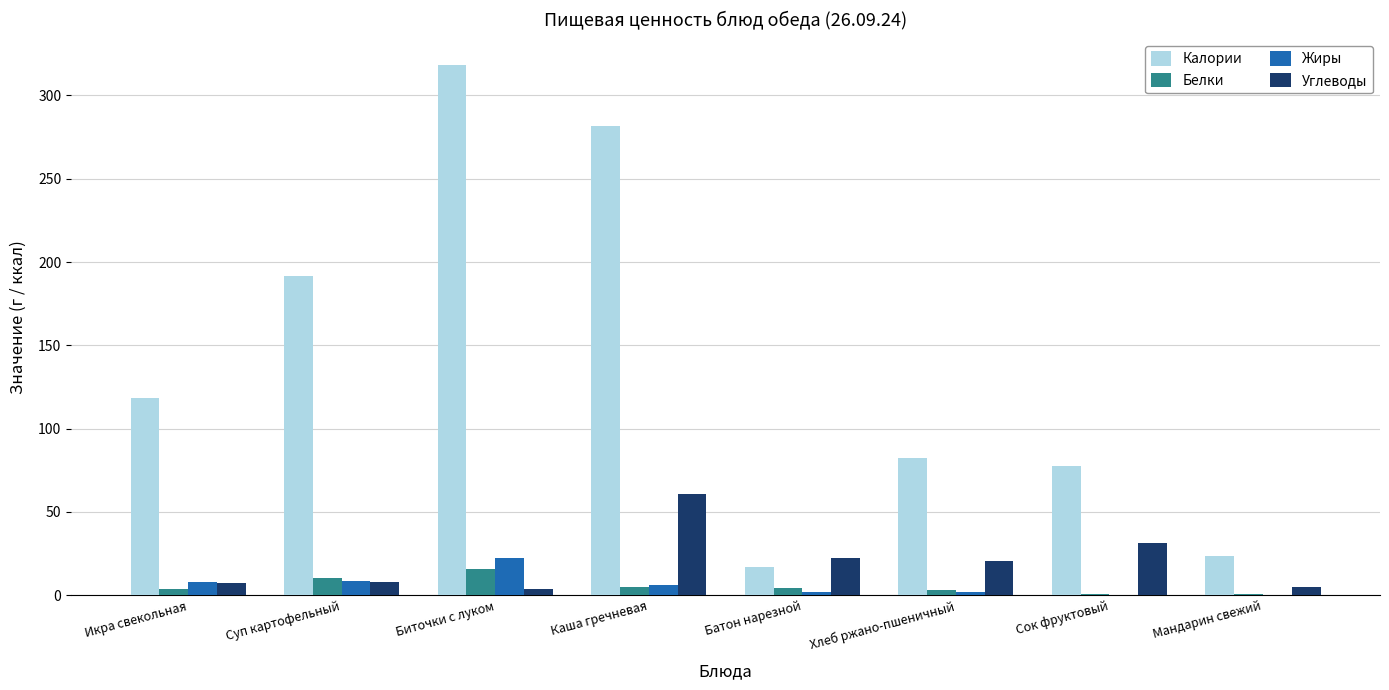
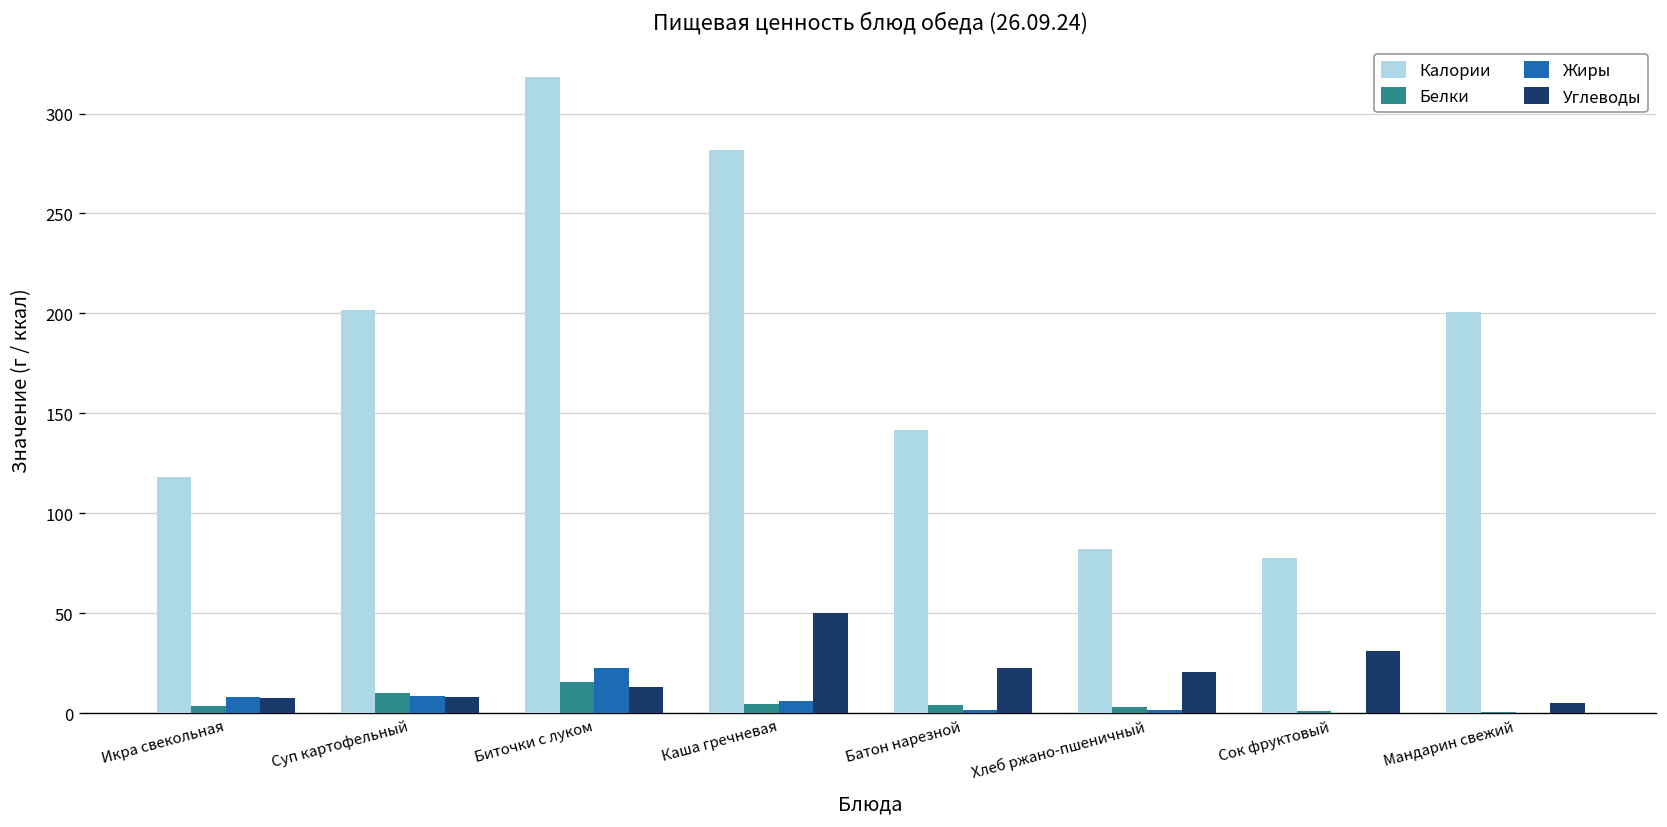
Калории, Суп картофельный: 192 -> 202
Углеводы, Биточки с луком: 4 -> 13
Углеводы, Каша гречневая: 61 -> 50
Калории, Батон нарезной: 17 -> 142
Калории, Мандарин свежий: 23 -> 201
